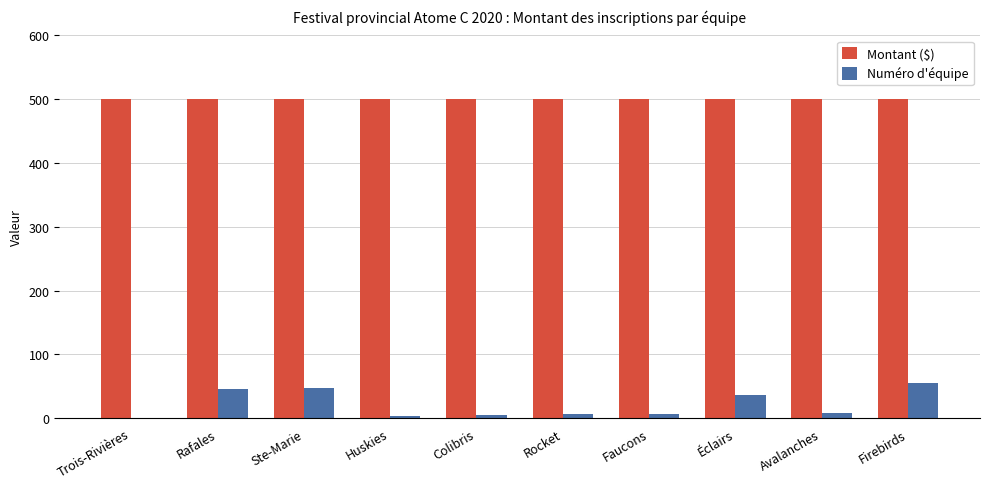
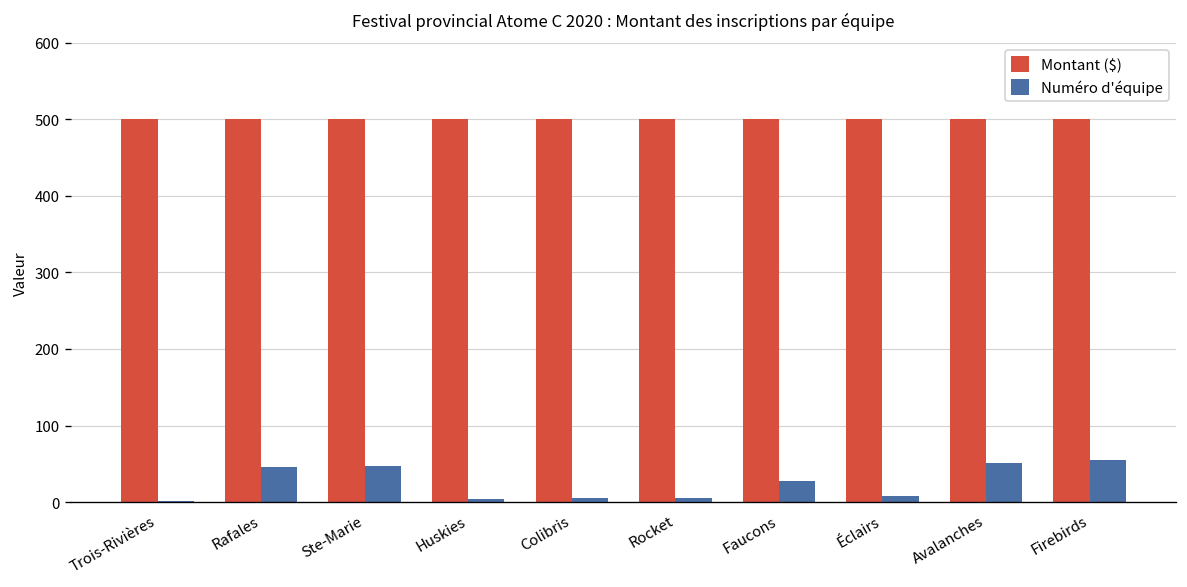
Numéro d'équipe, Faucons: 10 -> 30
Numéro d'équipe, Éclairs: 40 -> 10
Numéro d'équipe, Avalanches: 10 -> 50
